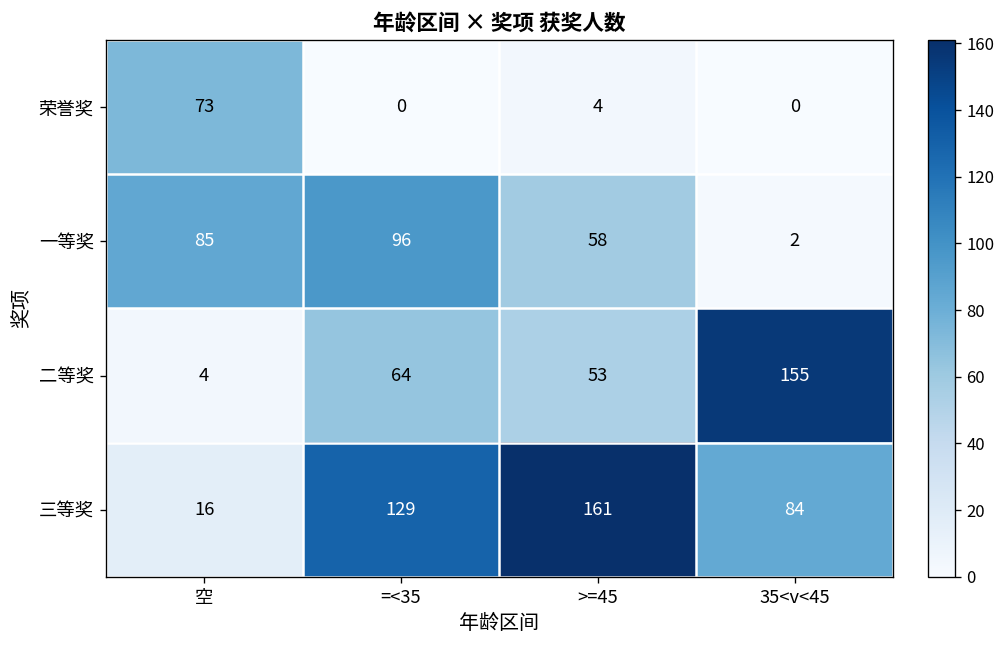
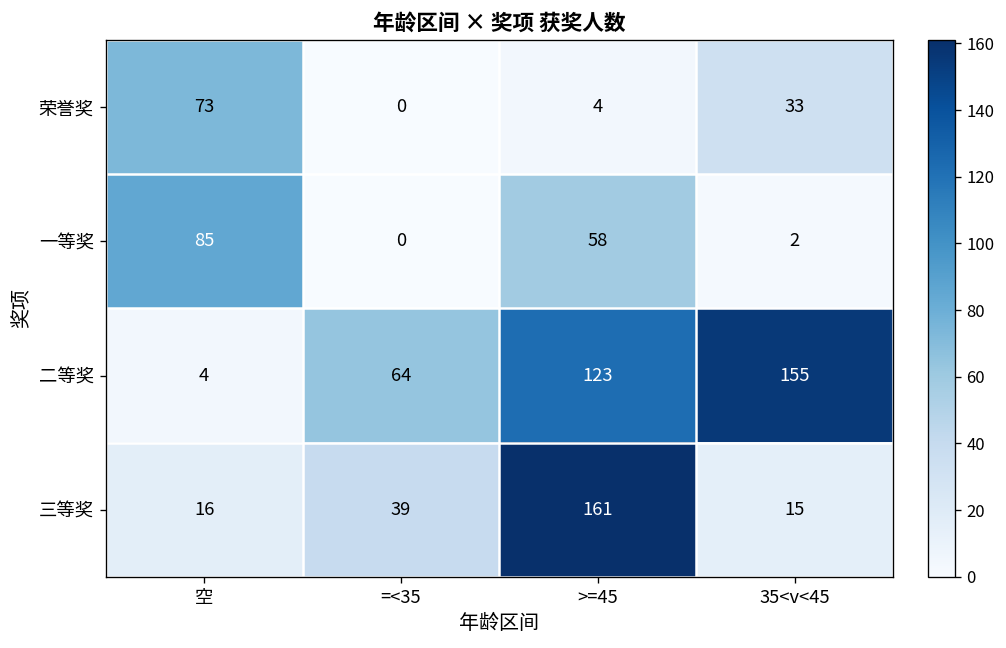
荣誉奖, 35<v<45: 0 -> 33
一等奖, =<35: 96 -> 0
二等奖, >=45: 53 -> 123
三等奖, =<35: 129 -> 39
三等奖, 35<v<45: 84 -> 15
